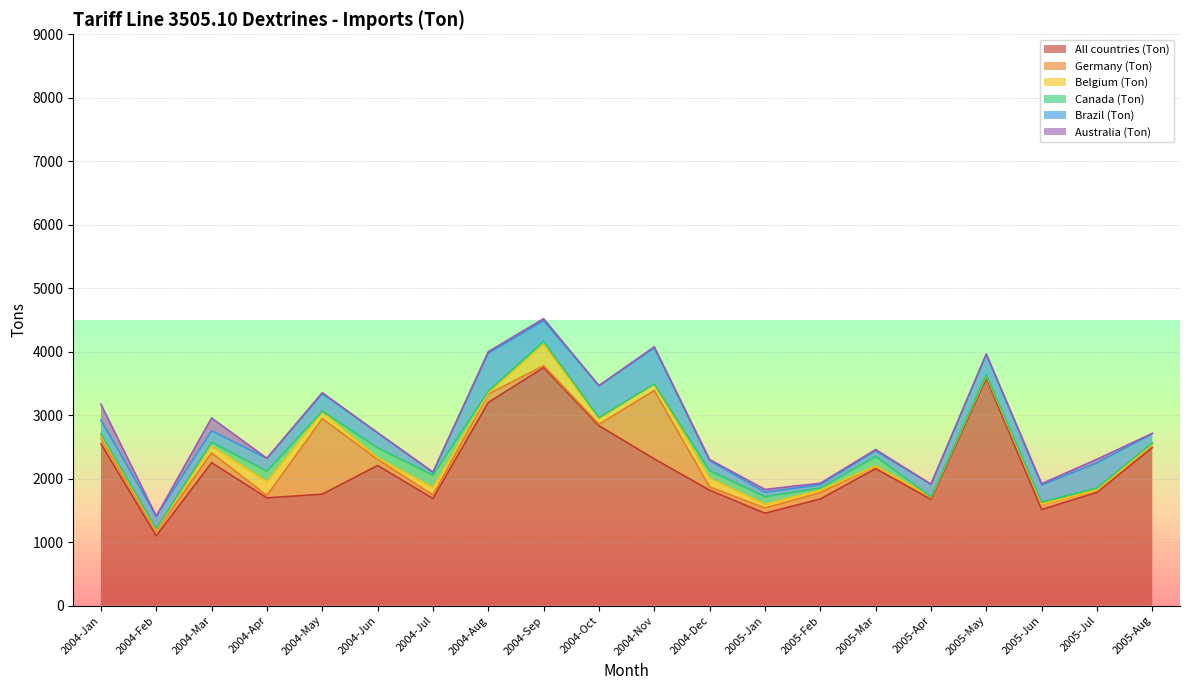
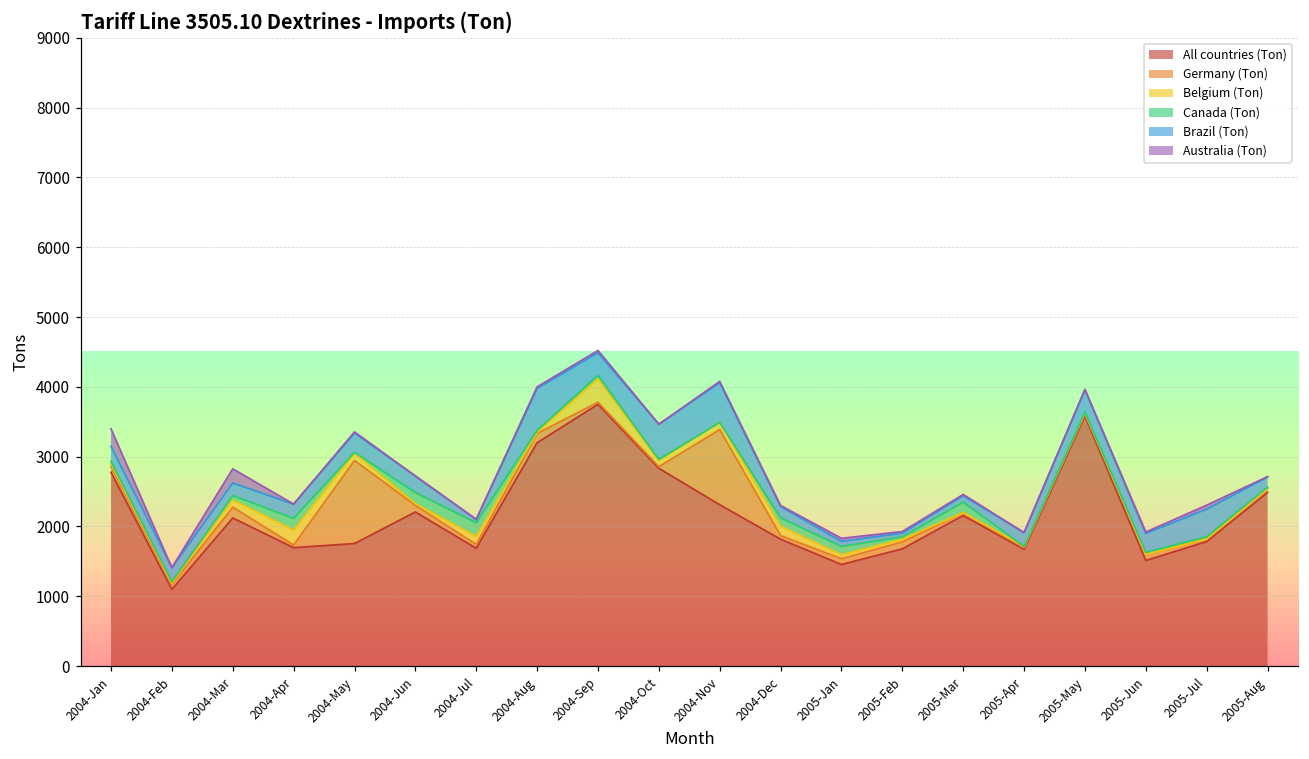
All countries (Ton), 2004-Jan: 2500 -> 2800
All countries (Ton), 2004-Mar: 2300 -> 2100
